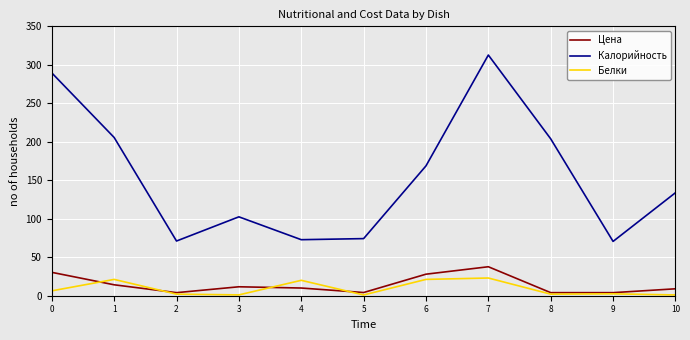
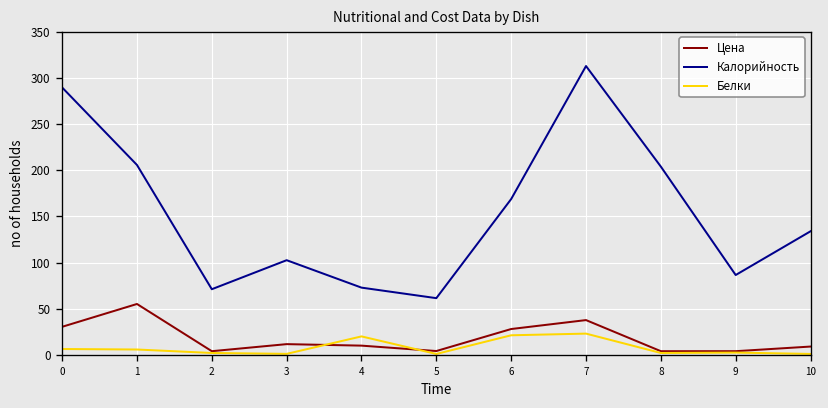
Цена, 1: 10 -> 60
Белки, 1: 20 -> 10
Калорийность, 5: 70 -> 60
Калорийность, 9: 70 -> 90
